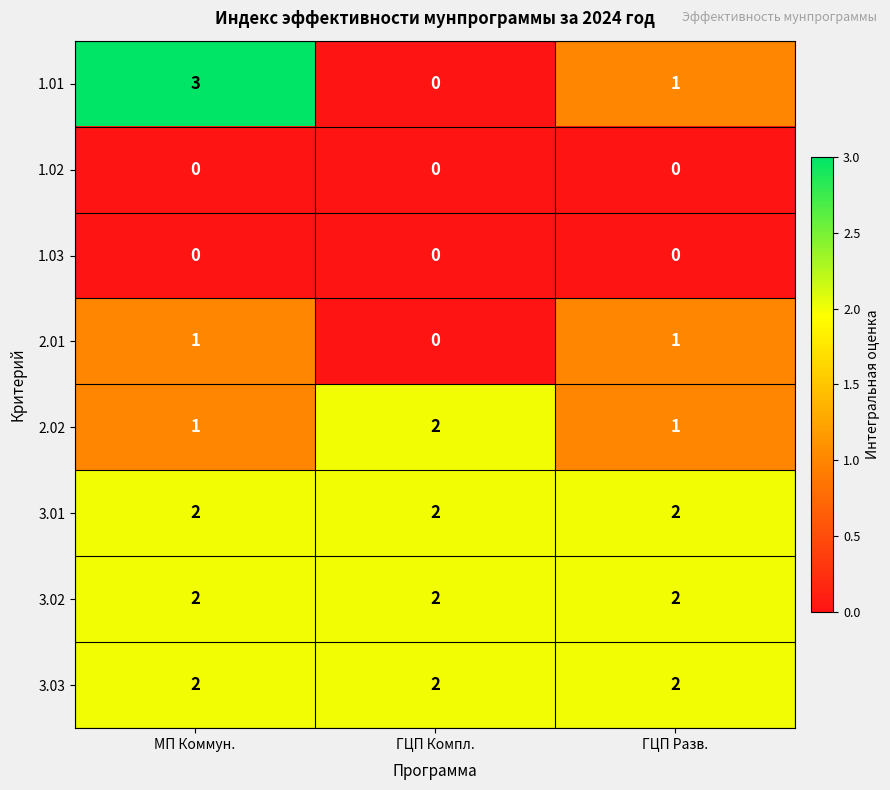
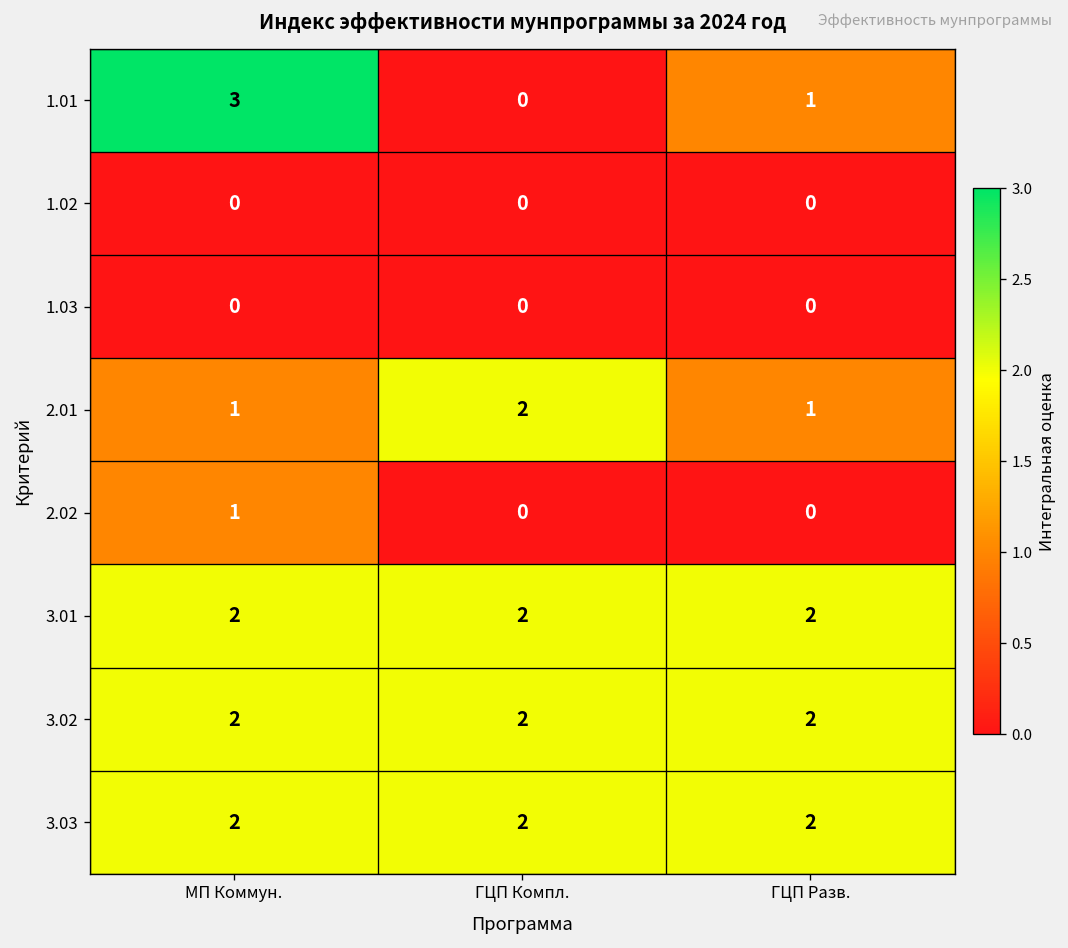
2.01, ГЦП Компл.: 0 -> 2
2.02, ГЦП Компл.: 2 -> 0
2.02, ГЦП Разв.: 1 -> 0
